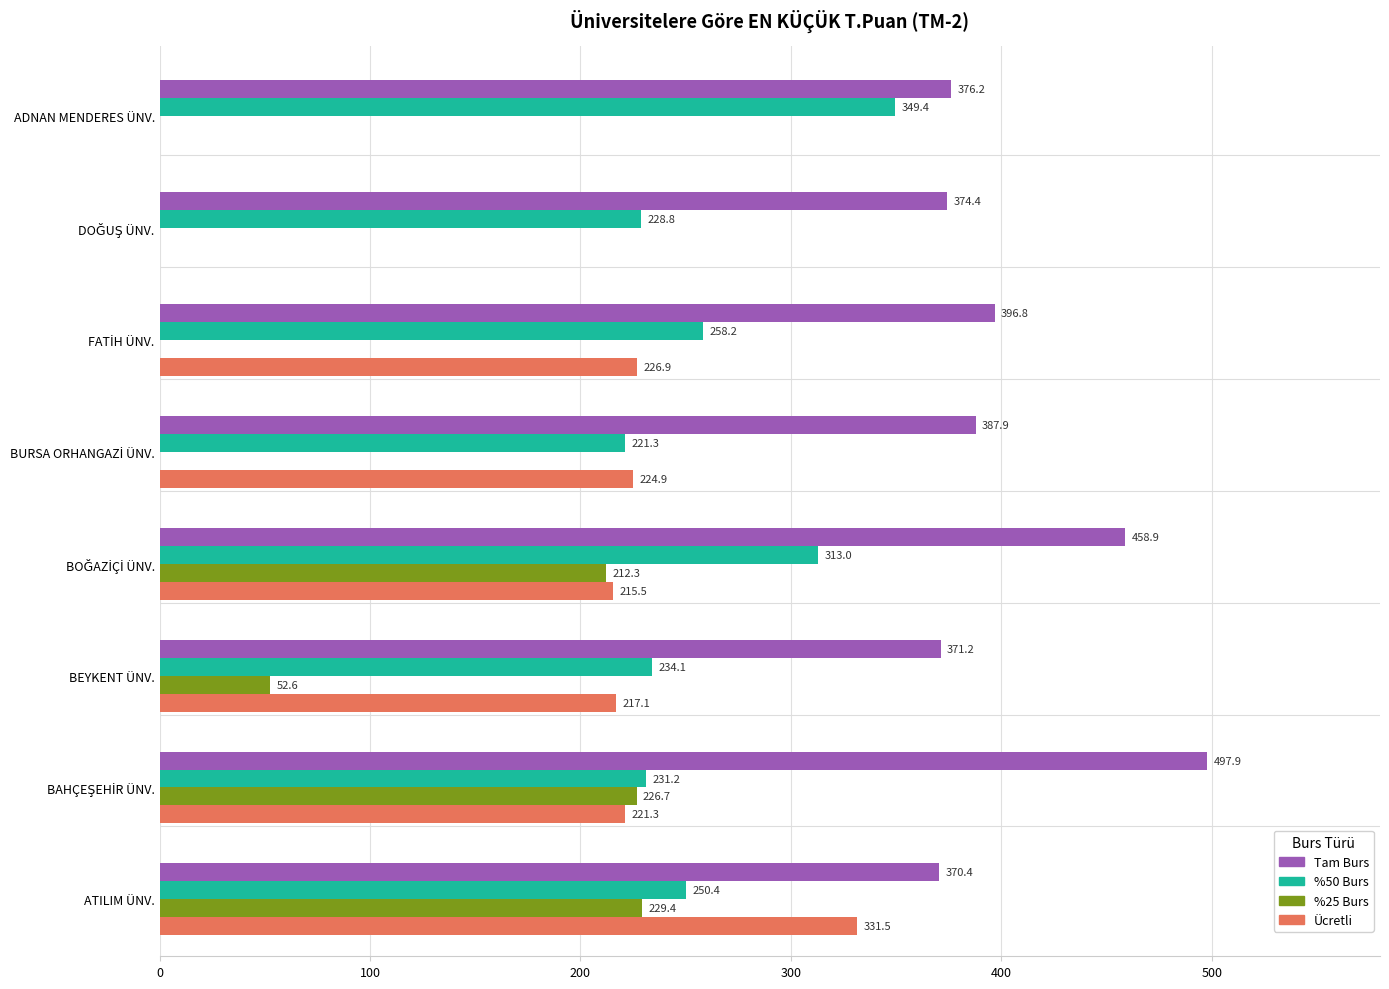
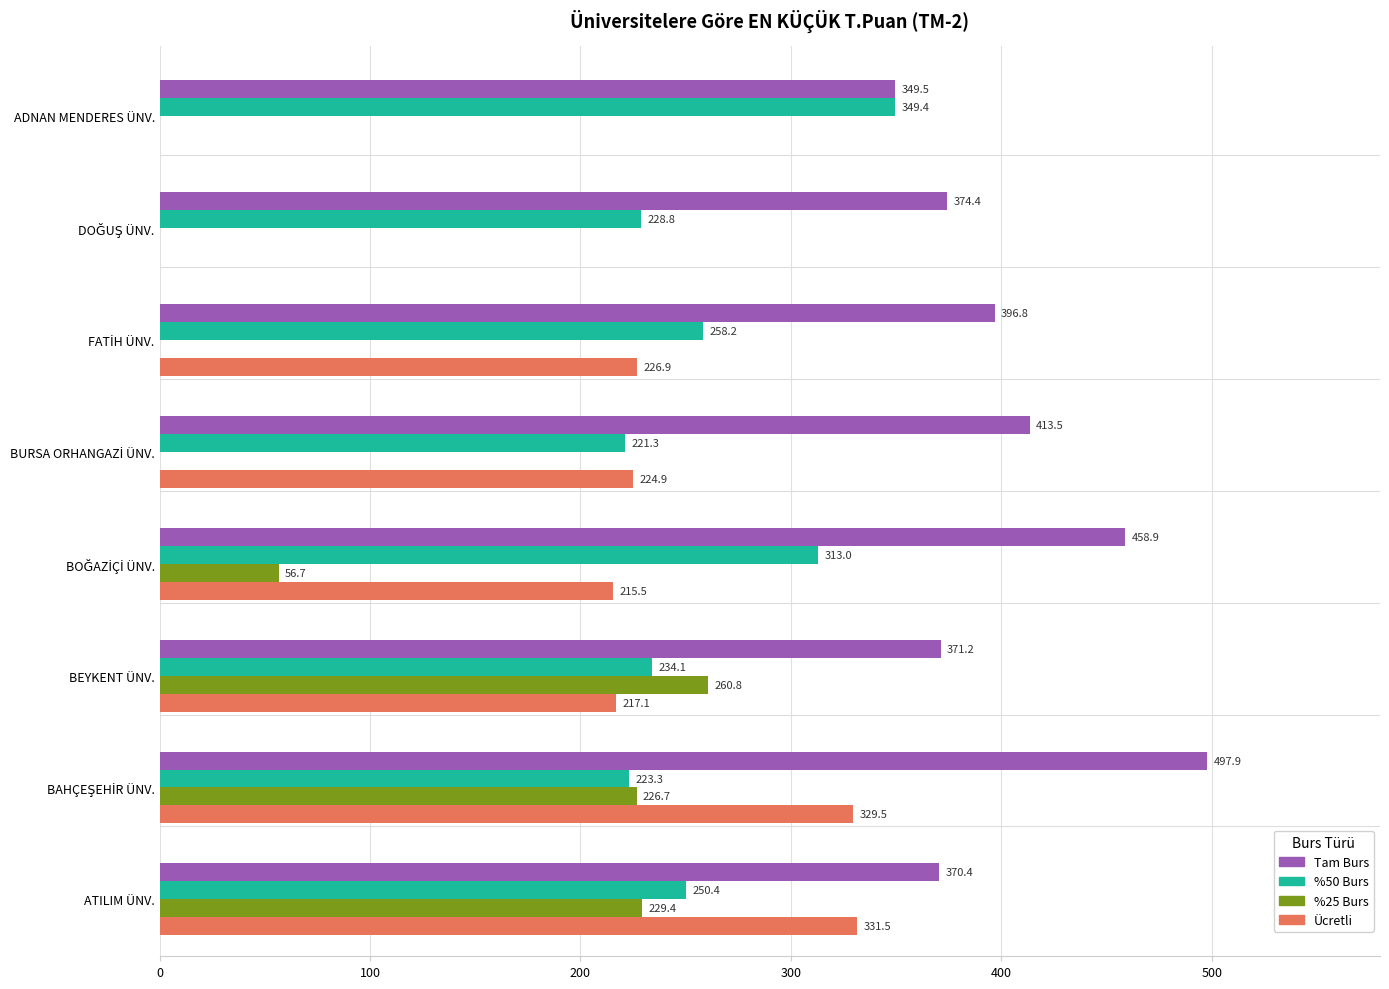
Tam Burs, ADNAN MENDERES ÜNV.: 376.2 -> 349.5
Tam Burs, BURSA ORHANGAZİ ÜNV.: 387.9 -> 413.5
%25 Burs, BOĞAZİÇİ ÜNV.: 212.3 -> 56.7
%25 Burs, BEYKENT ÜNV.: 52.6 -> 260.8
%50 Burs, BAHÇEŞEHİR ÜNV.: 231.2 -> 223.3
Ücretli, BAHÇEŞEHİR ÜNV.: 221.3 -> 329.5
